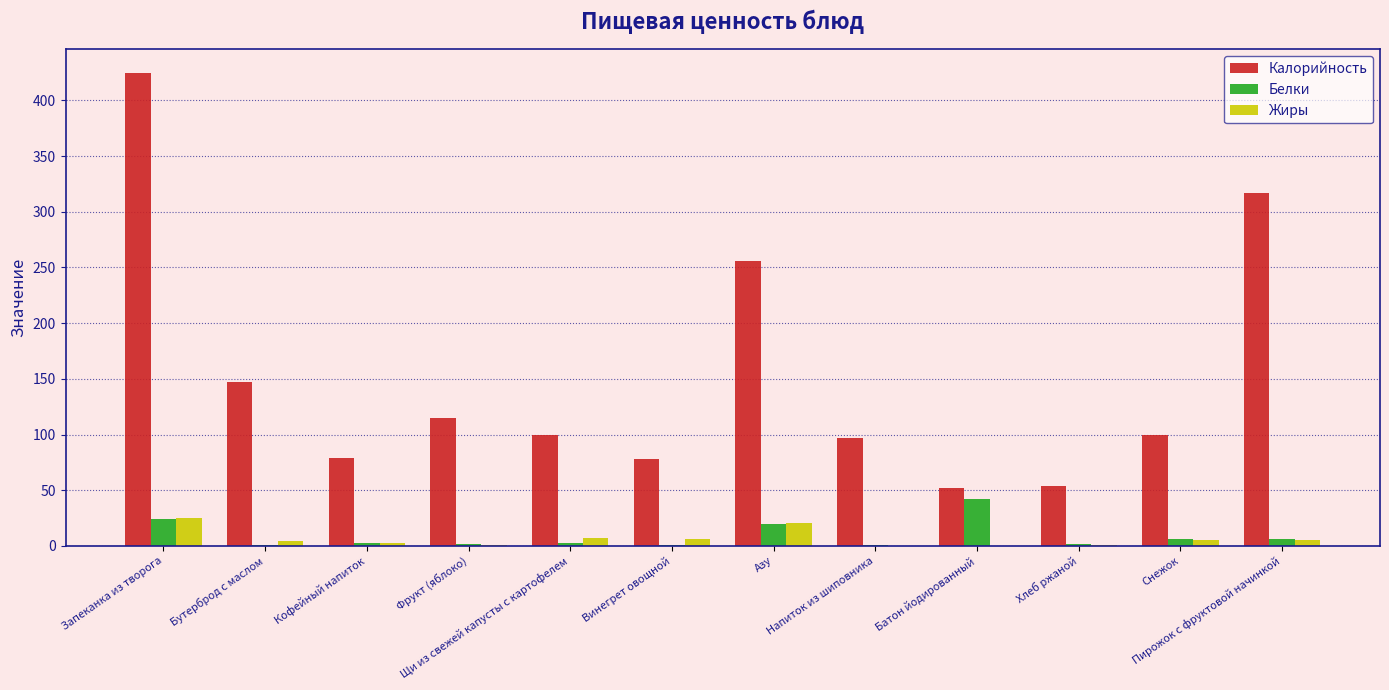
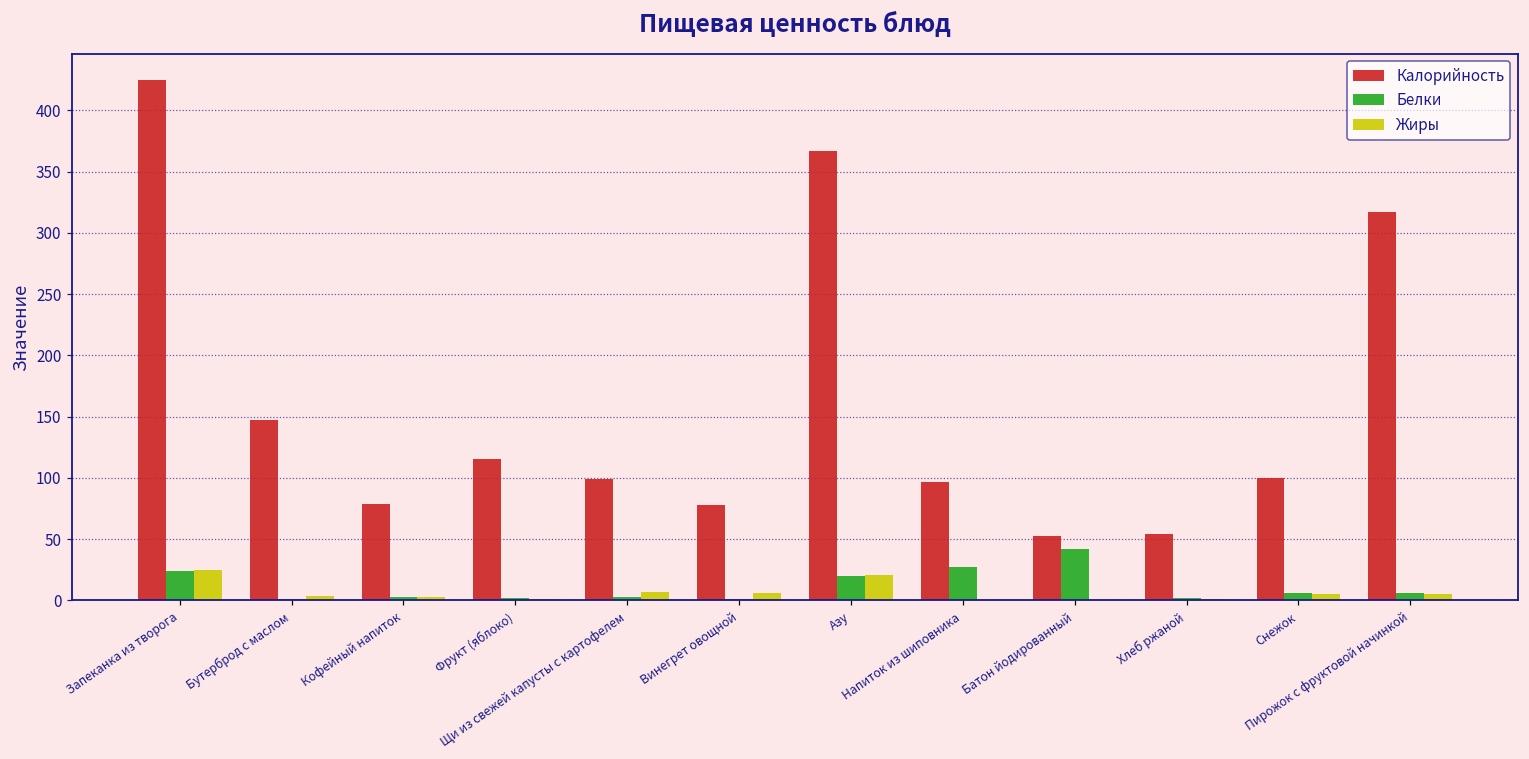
Калорийность, Азу: 256 -> 367
Белки, Напиток из шиповника: 1 -> 27
